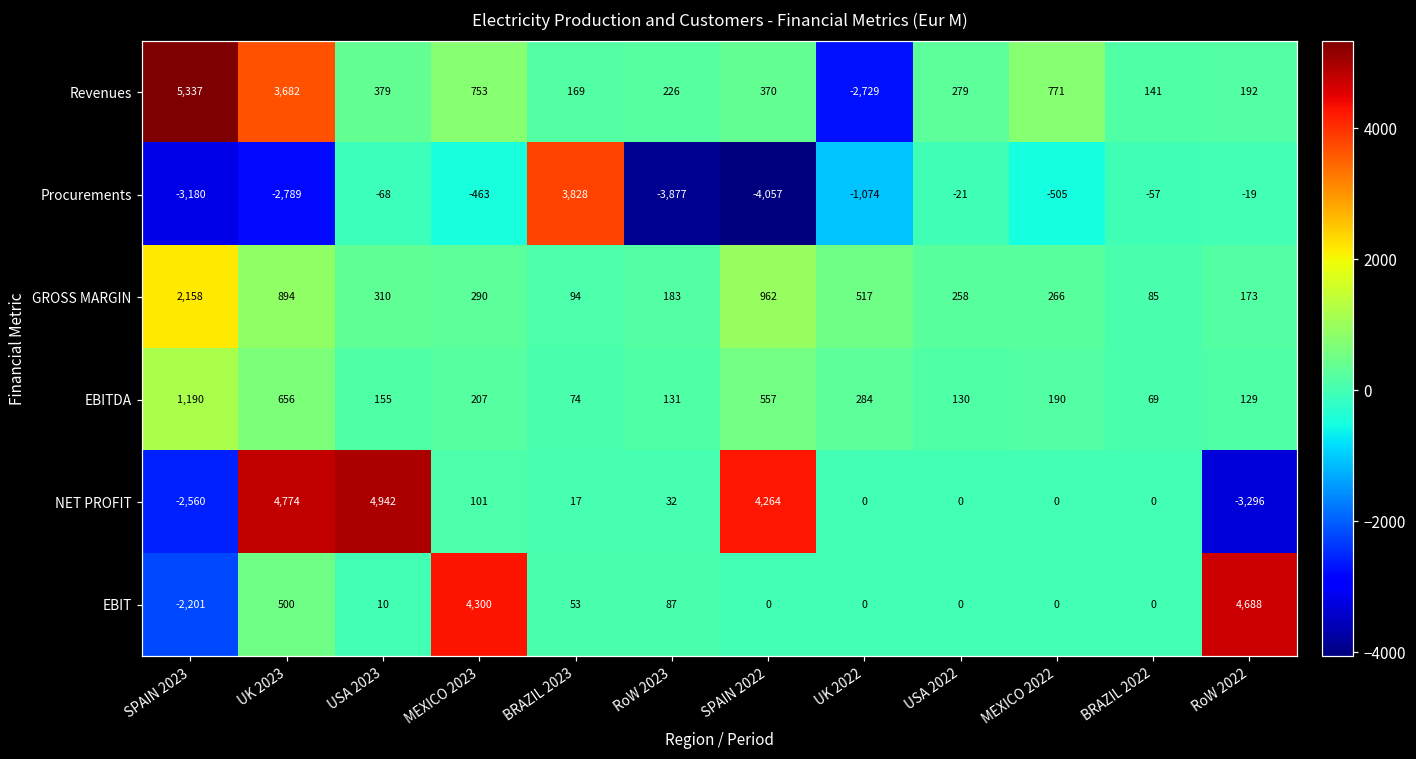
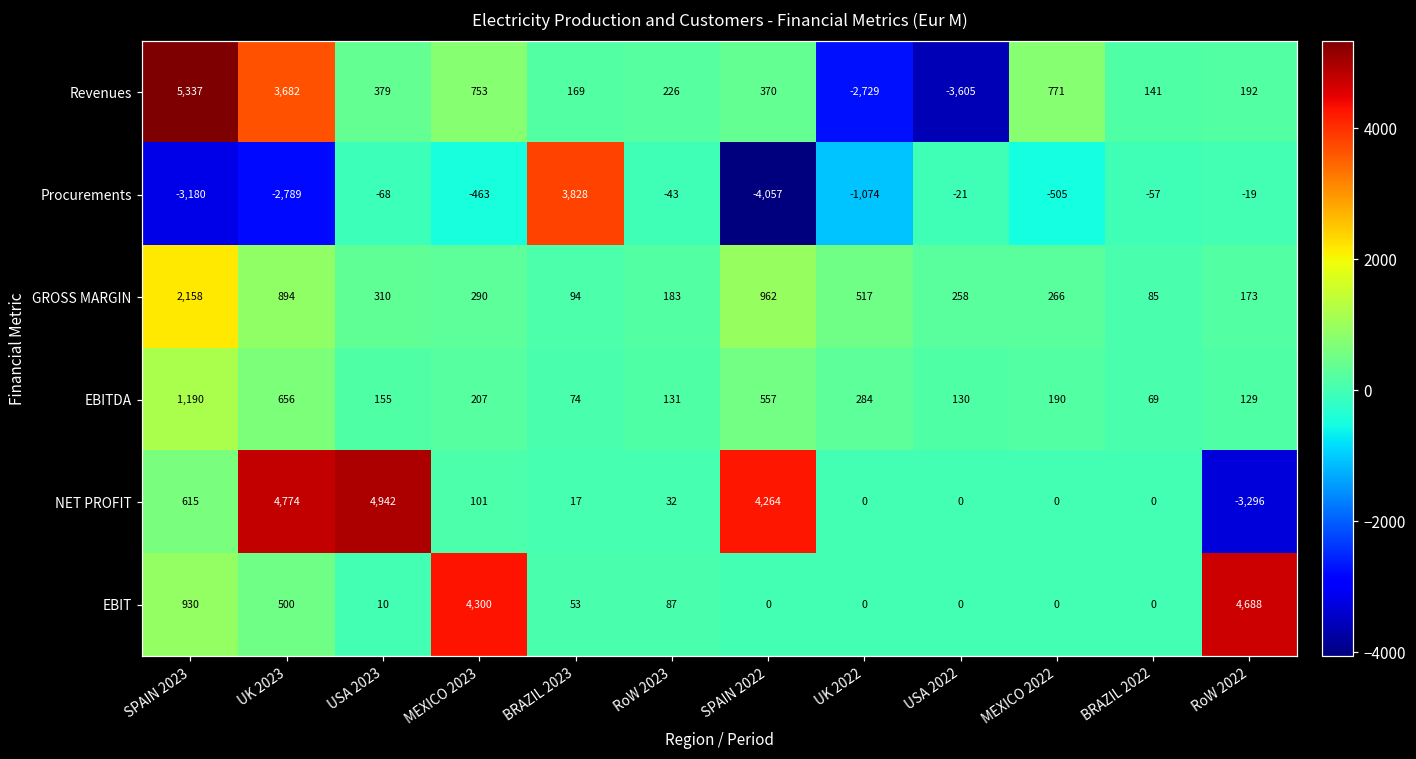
Revenues, USA 2022: 279 -> -3,605
Procurements, RoW 2023: -3,877 -> -43
NET PROFIT, SPAIN 2023: -2,560 -> 615
EBIT, SPAIN 2023: -2,201 -> 930
